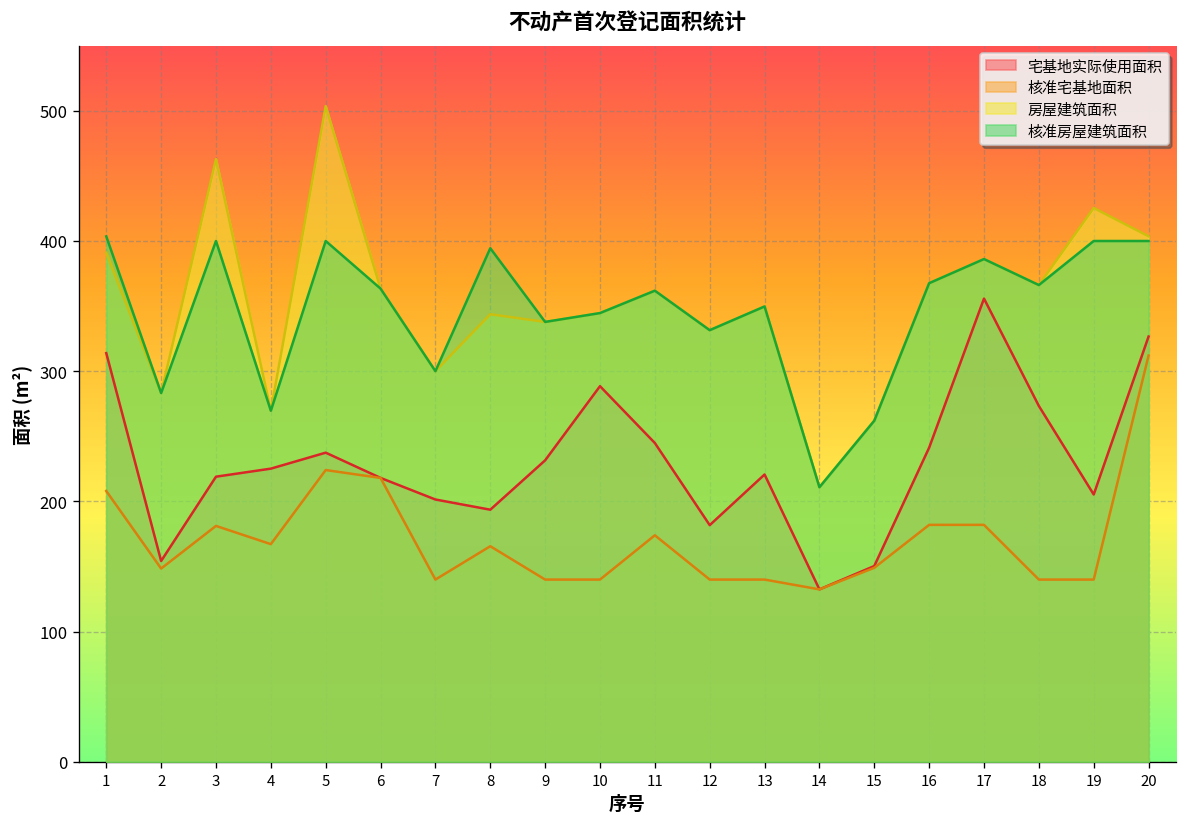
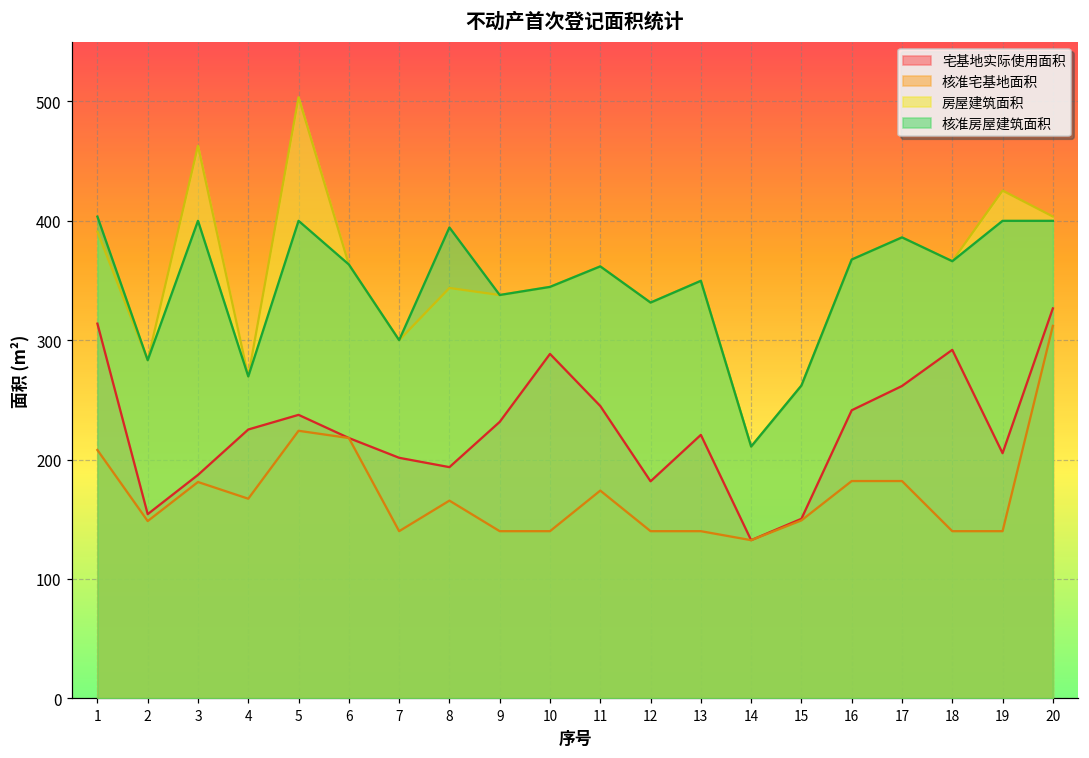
宅基地实际使用面积, 3: 219 -> 187
宅基地实际使用面积, 17: 356 -> 262
宅基地实际使用面积, 18: 273 -> 292
